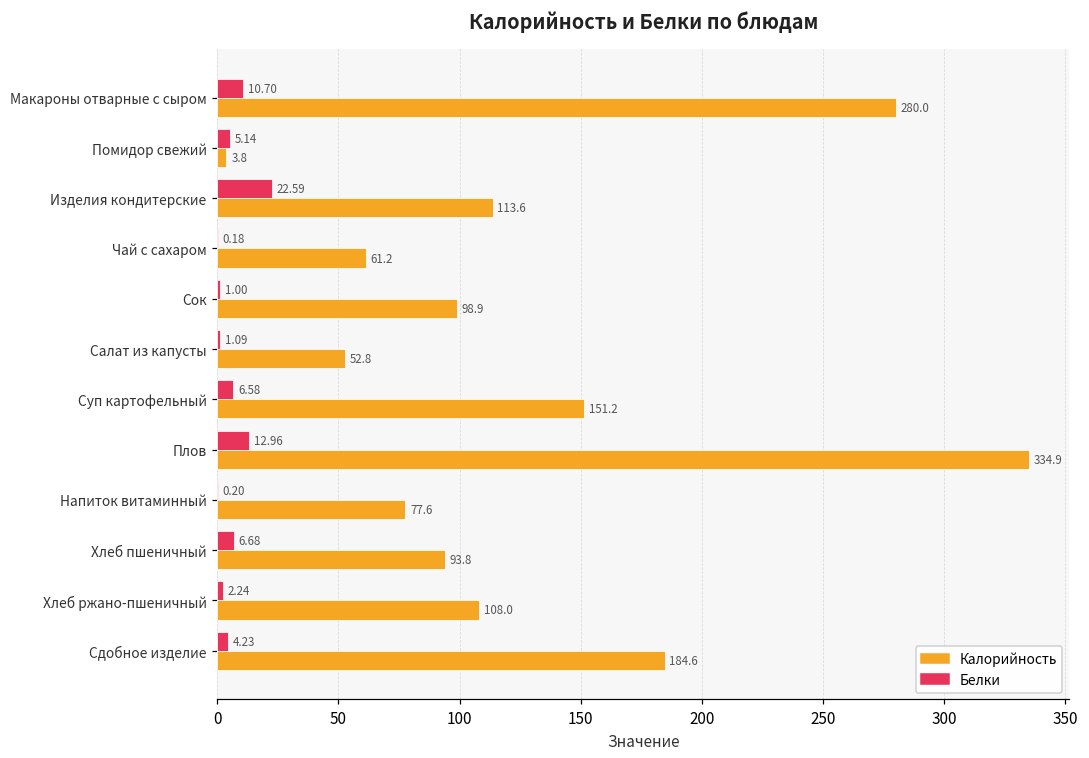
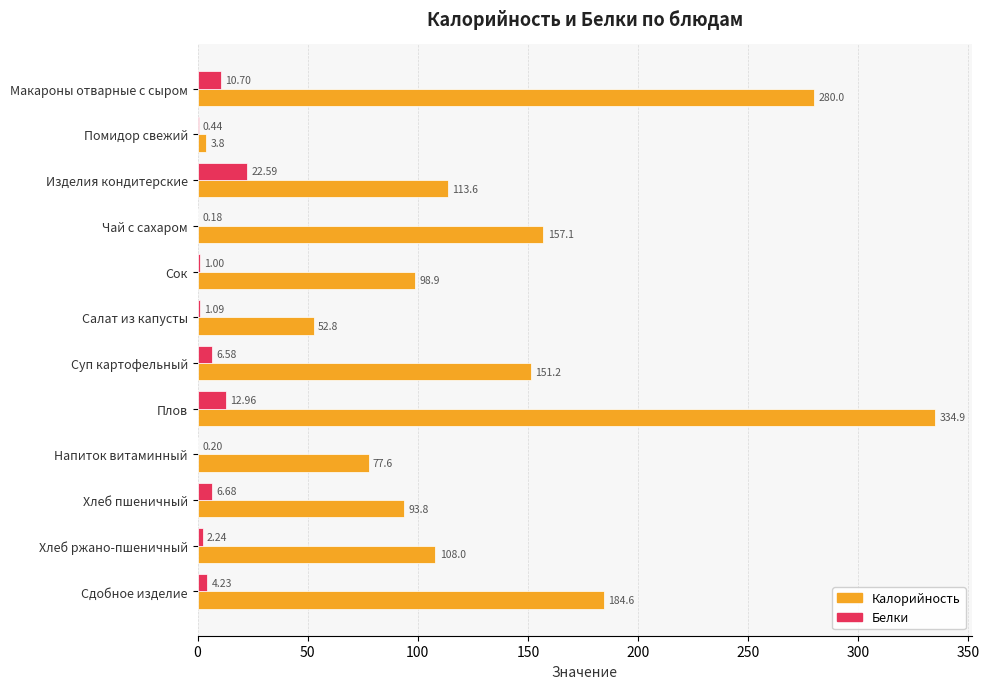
Белки, Помидор свежий: 5.14 -> 0.44
Калорийность, Чай с сахаром: 61.2 -> 157.1
